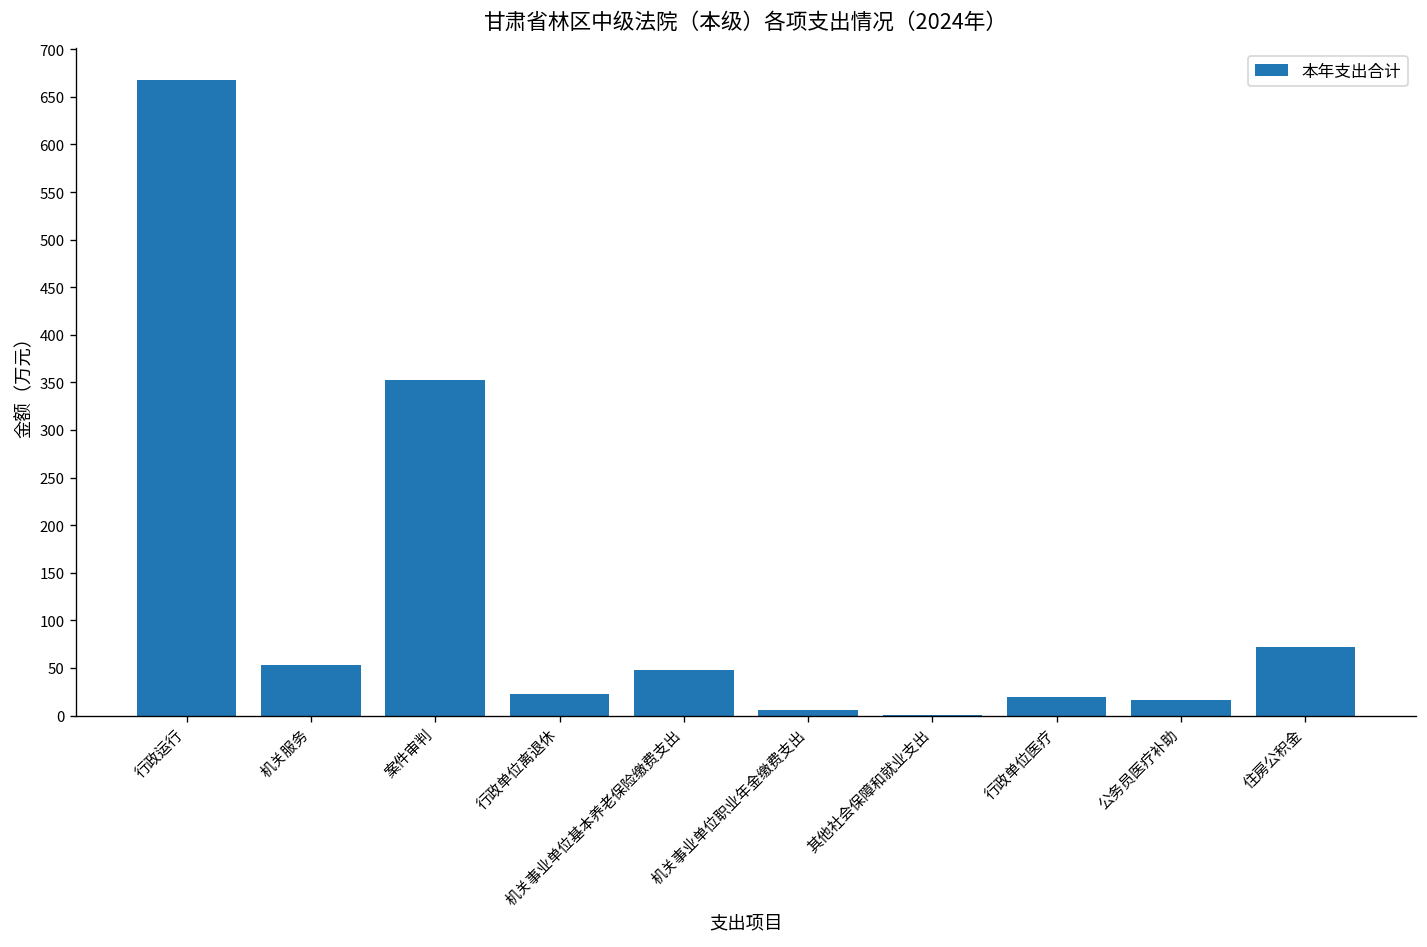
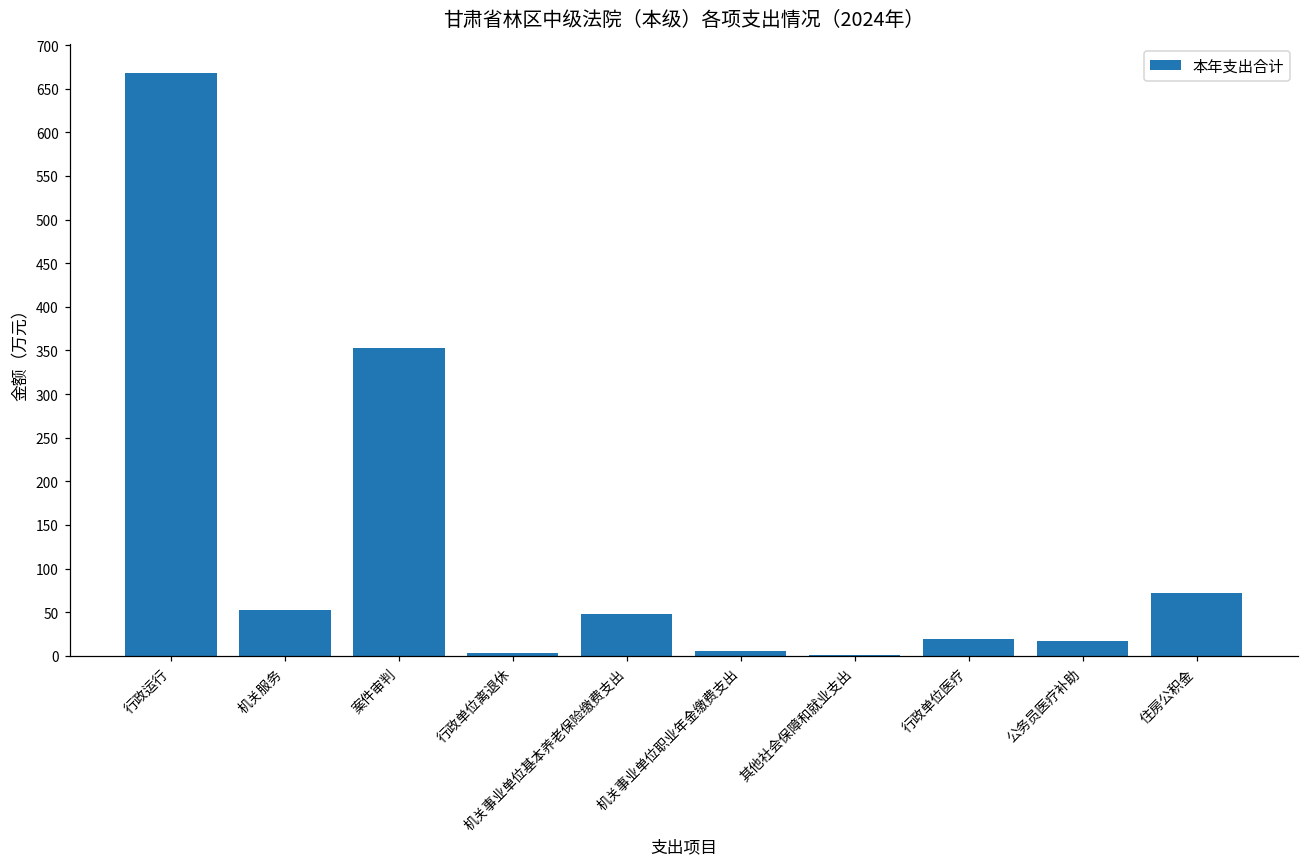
行政单位离退休: 20 -> 0
